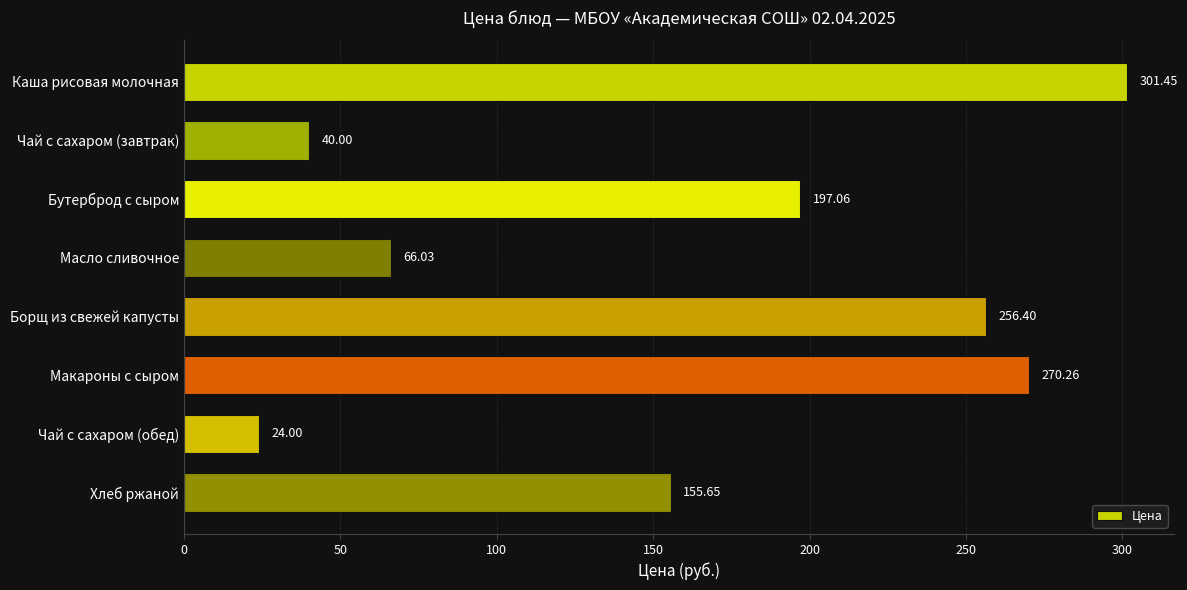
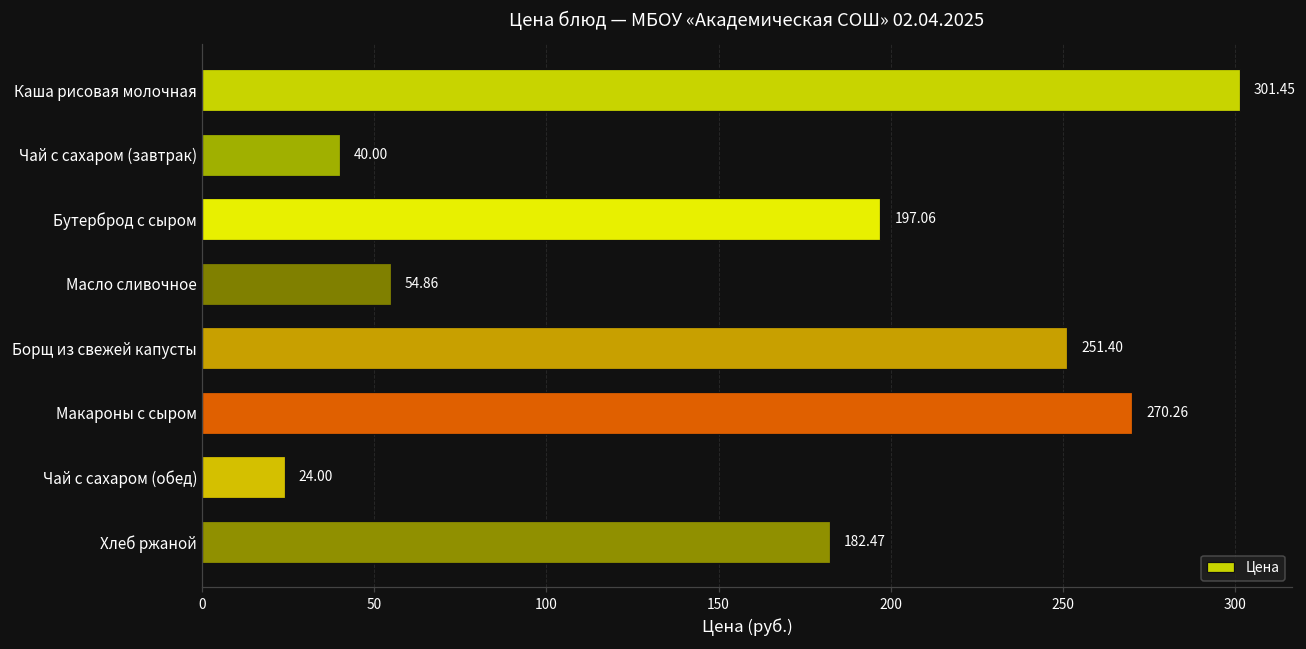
Масло сливочное: 66.03 -> 54.86
Борщ из свежей капусты: 256.40 -> 251.40
Хлеб ржаной: 155.65 -> 182.47
